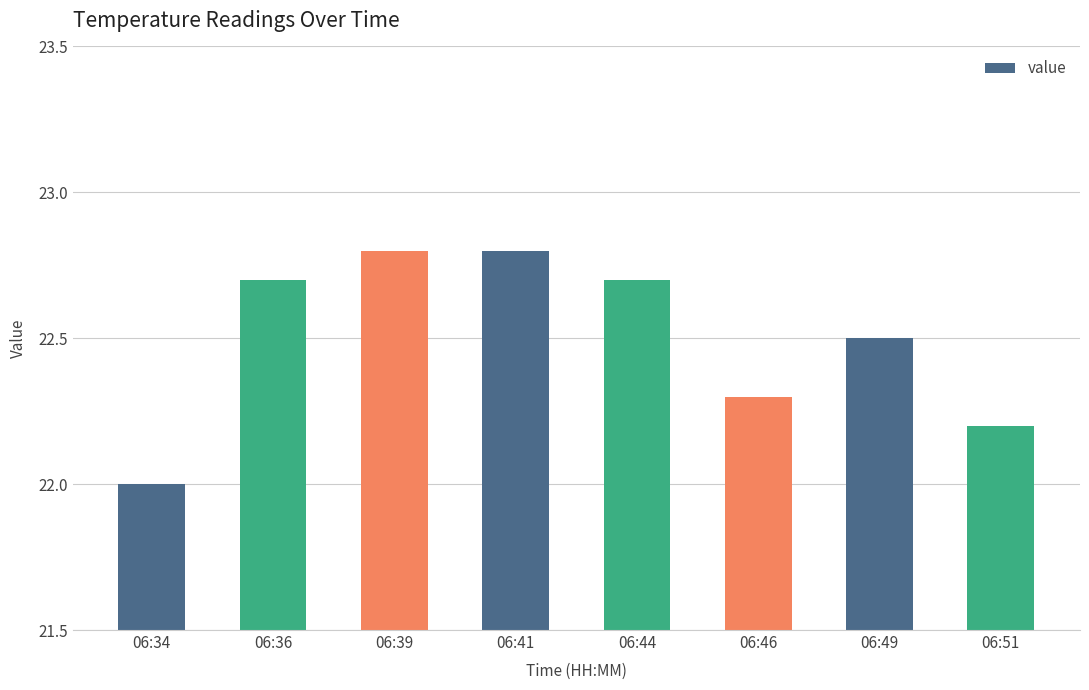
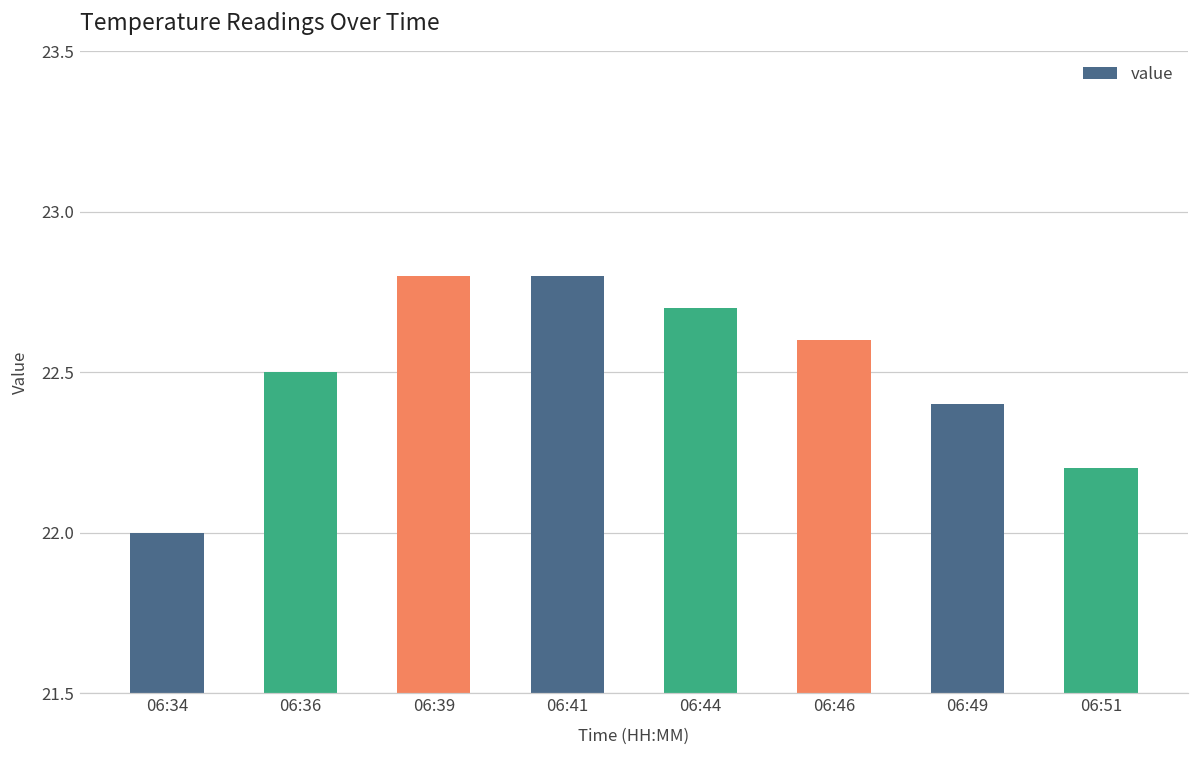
06:36: 22.7 -> 22.5
06:46: 22.3 -> 22.6
06:49: 22.5 -> 22.4
